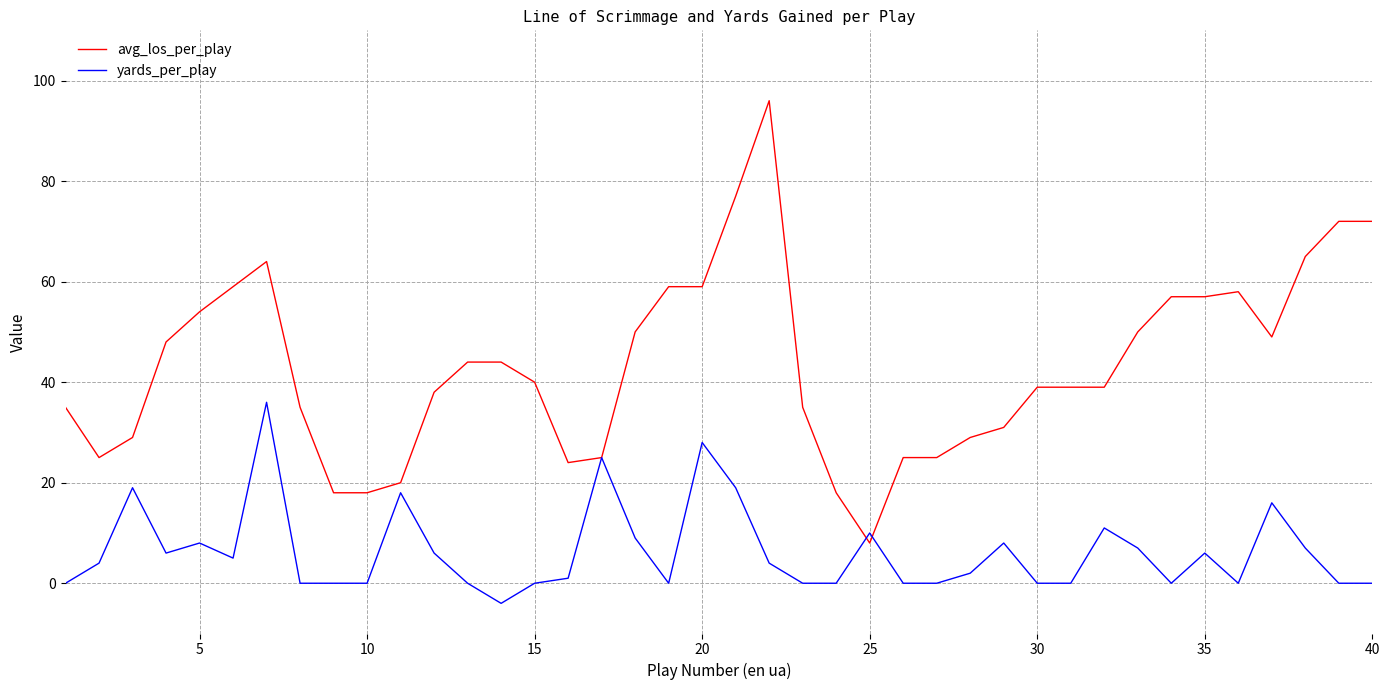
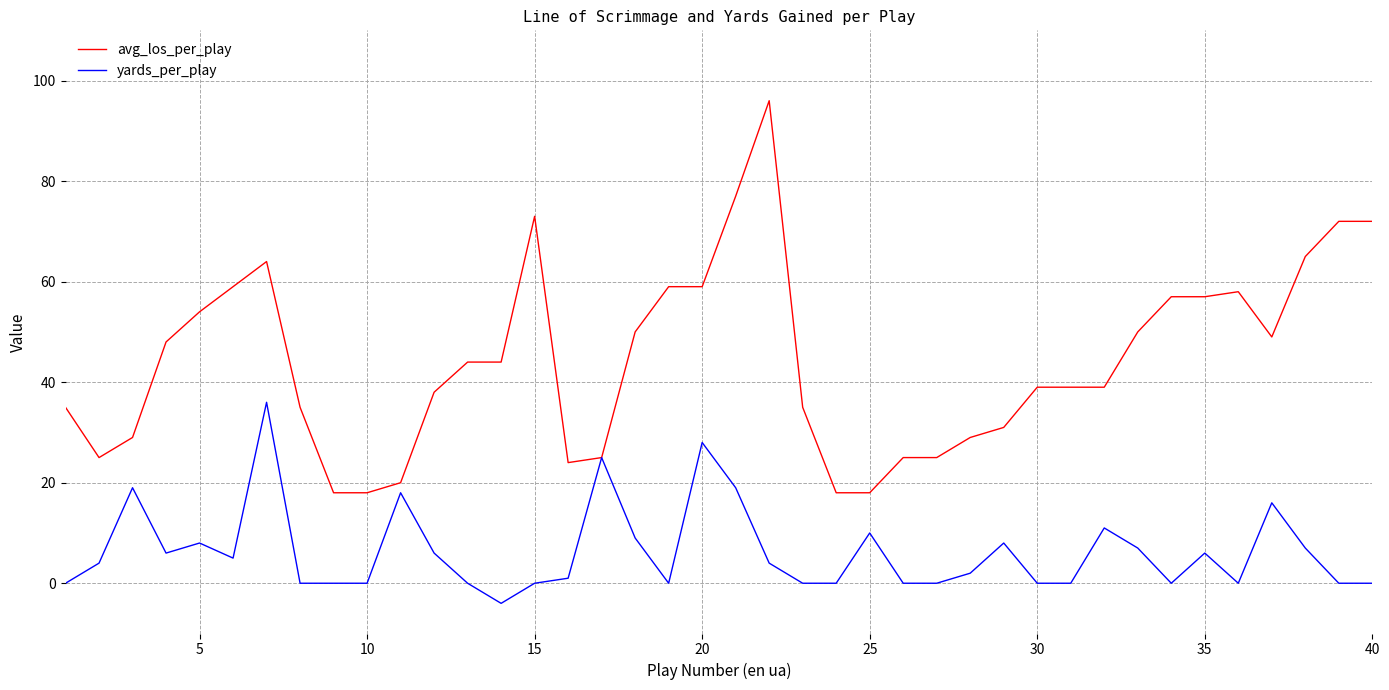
avg_los_per_play, 15: 40 -> 73
avg_los_per_play, 25: 8 -> 18
